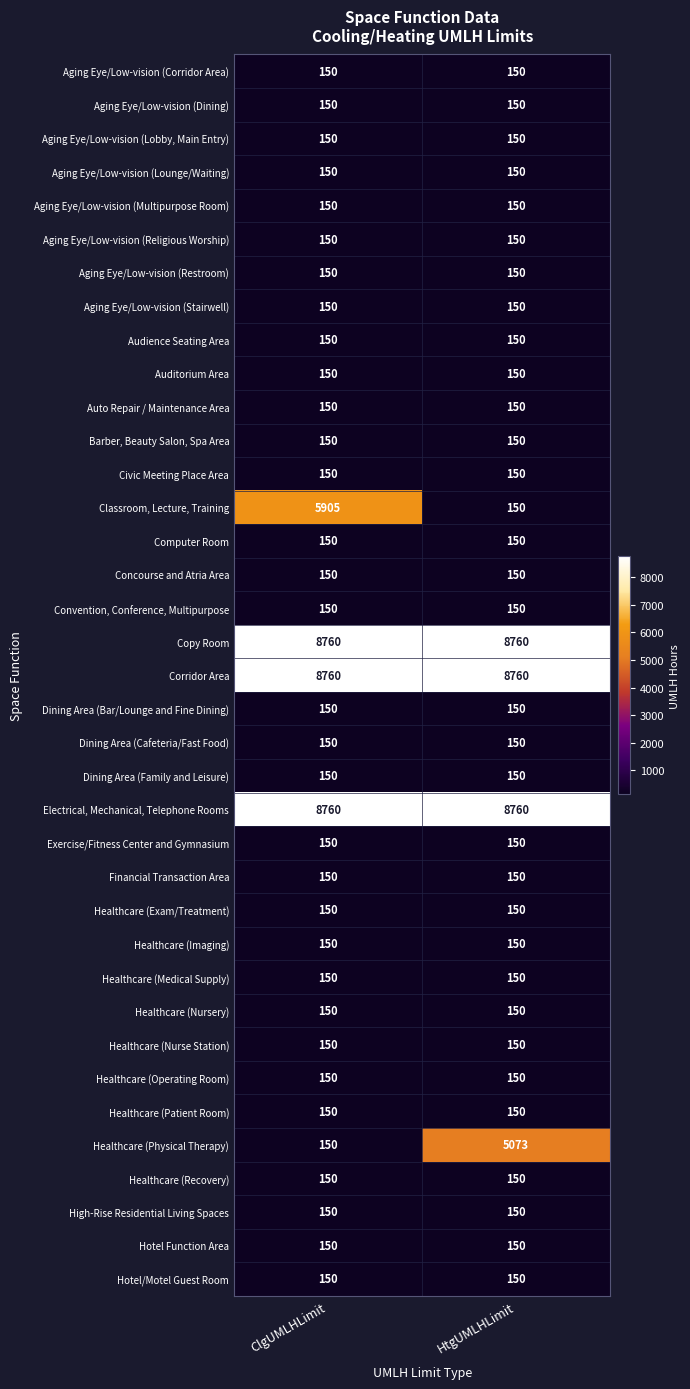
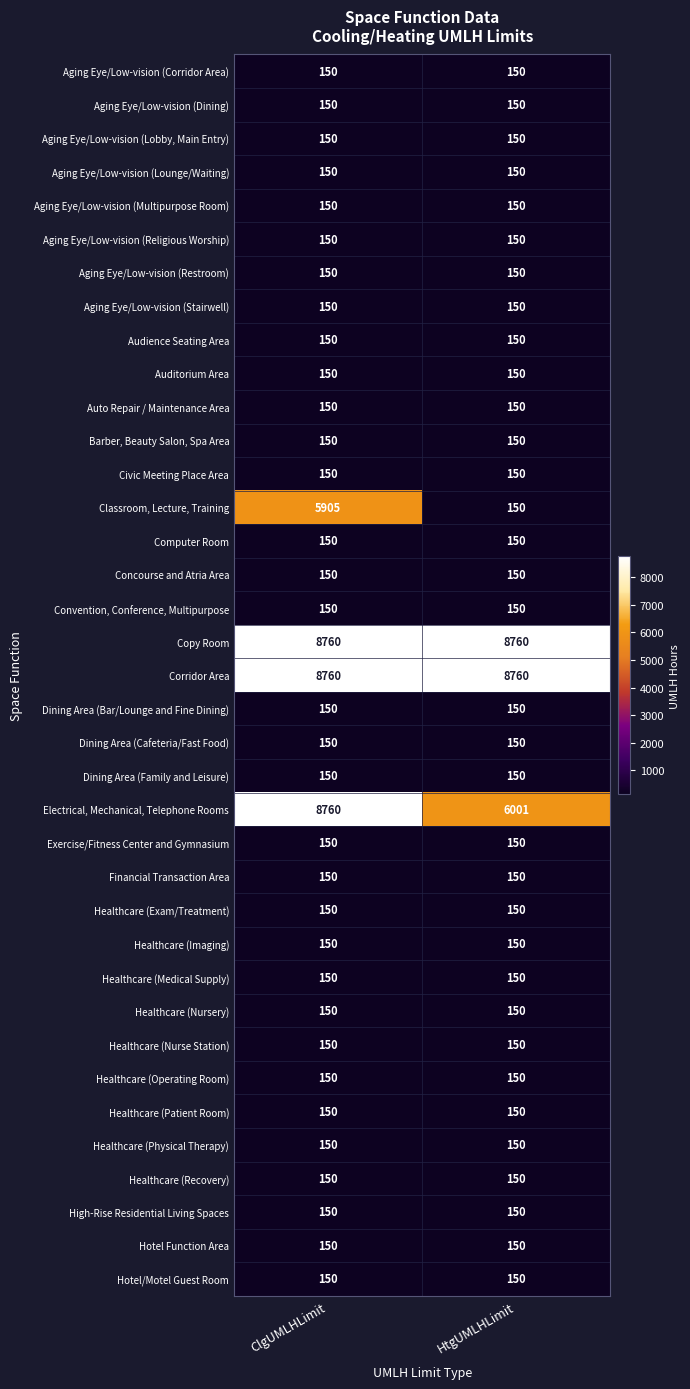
Electrical, Mechanical, Telephone Rooms, HtgUMLHLimit: 8760 -> 6001
Healthcare (Physical Therapy), HtgUMLHLimit: 5073 -> 150
